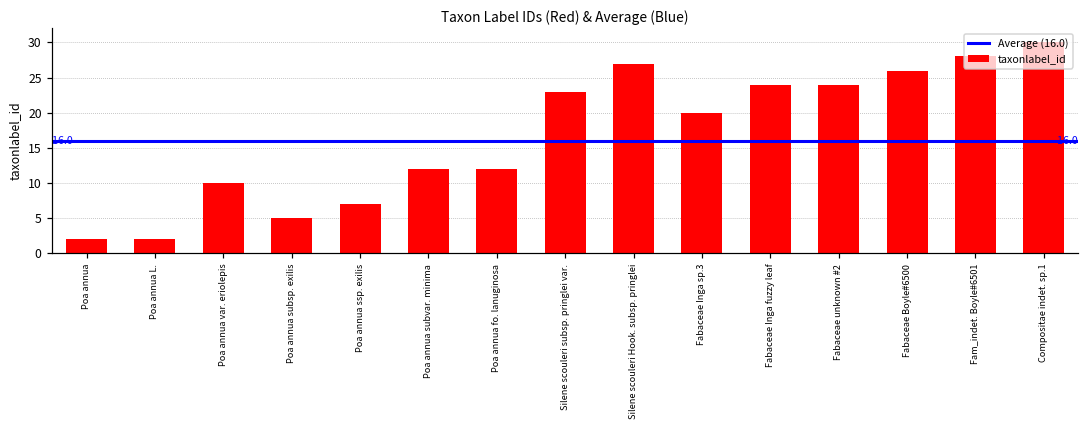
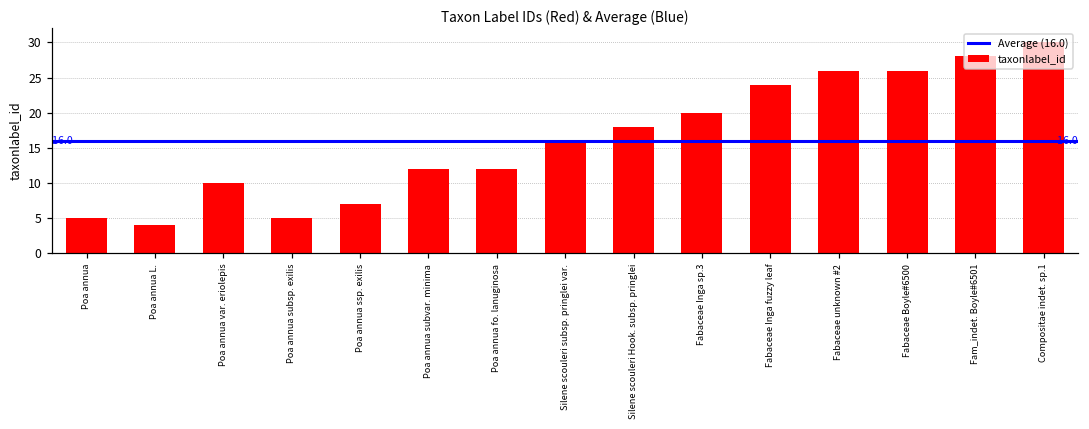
Poa annua: 2 -> 5
Poa annua L.: 2 -> 4
Silene scouleri subsp. pringlei var.: 23 -> 16
Silene scouleri Hook. subsp. pringlei: 27 -> 18
Fabaceae unknown #2: 24 -> 26
